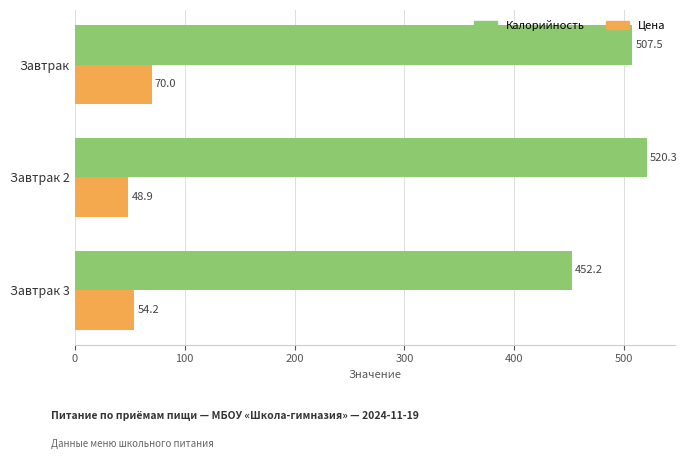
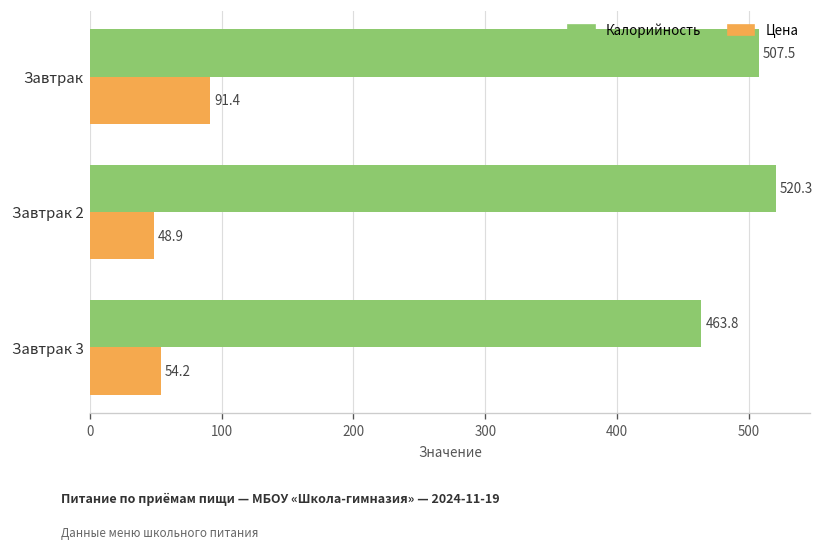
Цена, Завтрак: 70.0 -> 91.4
Калорийность, Завтрак 3: 452.2 -> 463.8
